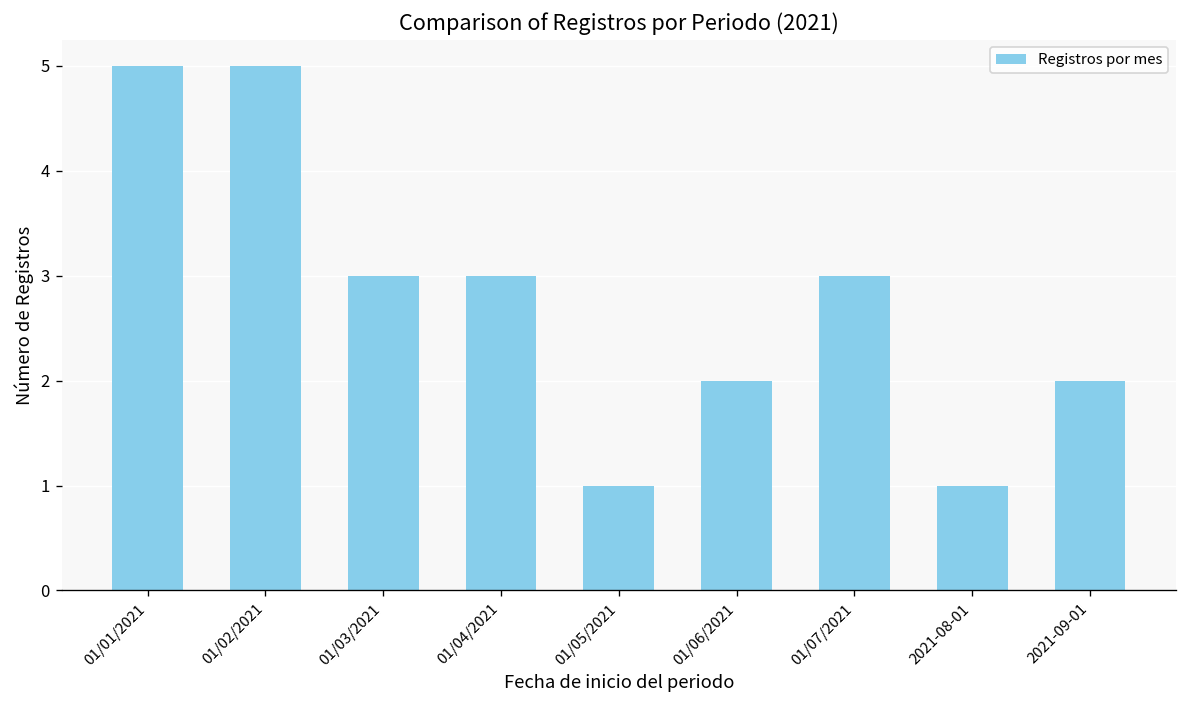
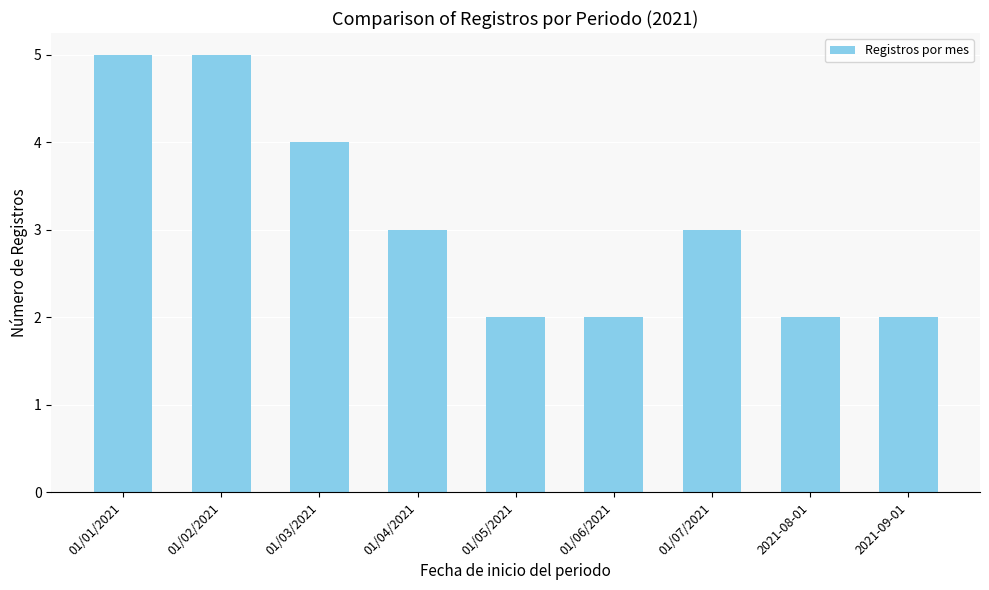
01/03/2021: 3 -> 4
01/05/2021: 1 -> 2
2021-08-01: 1 -> 2
